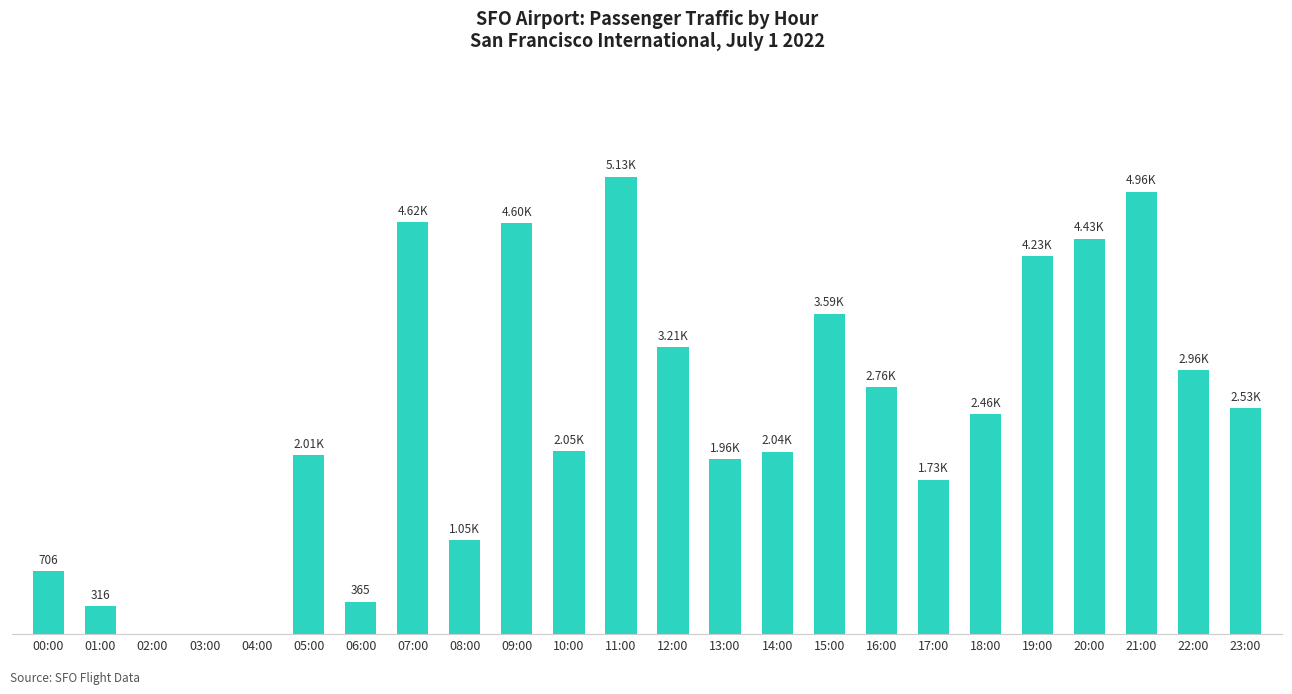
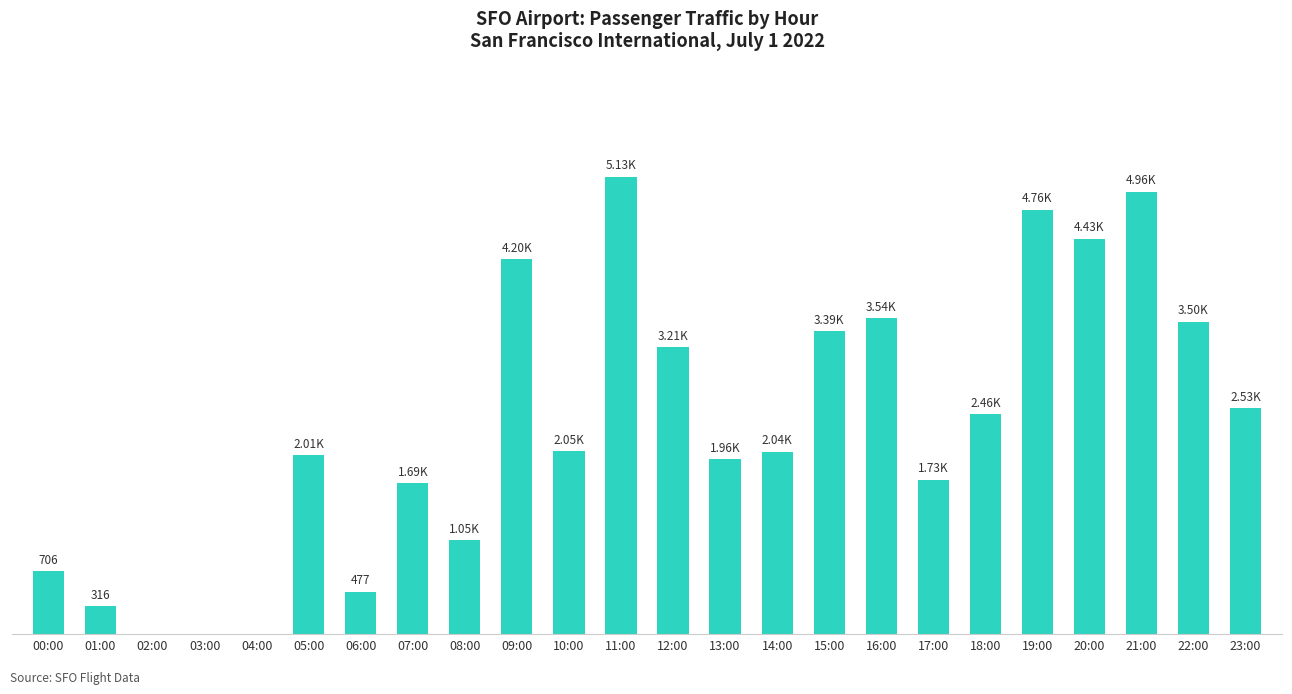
06:00: 365 -> 477
07:00: 4.62K -> 1.69K
09:00: 4.60K -> 4.20K
15:00: 3.59K -> 3.39K
16:00: 2.76K -> 3.54K
19:00: 4.23K -> 4.76K
22:00: 2.96K -> 3.50K
